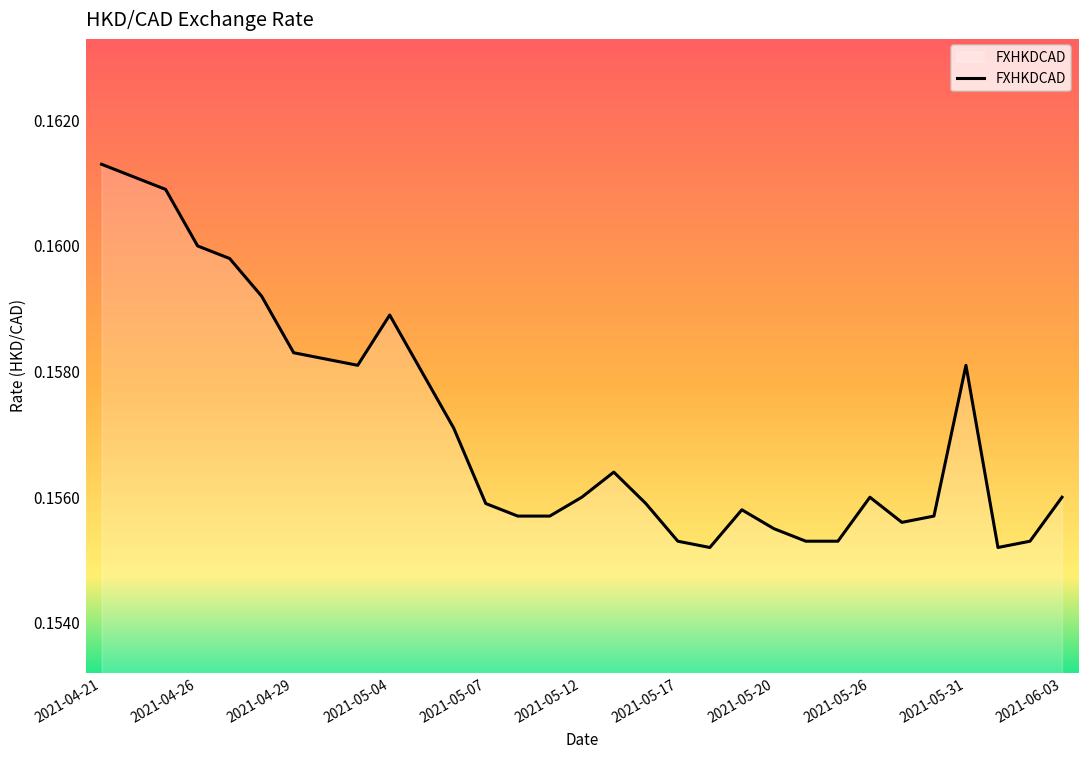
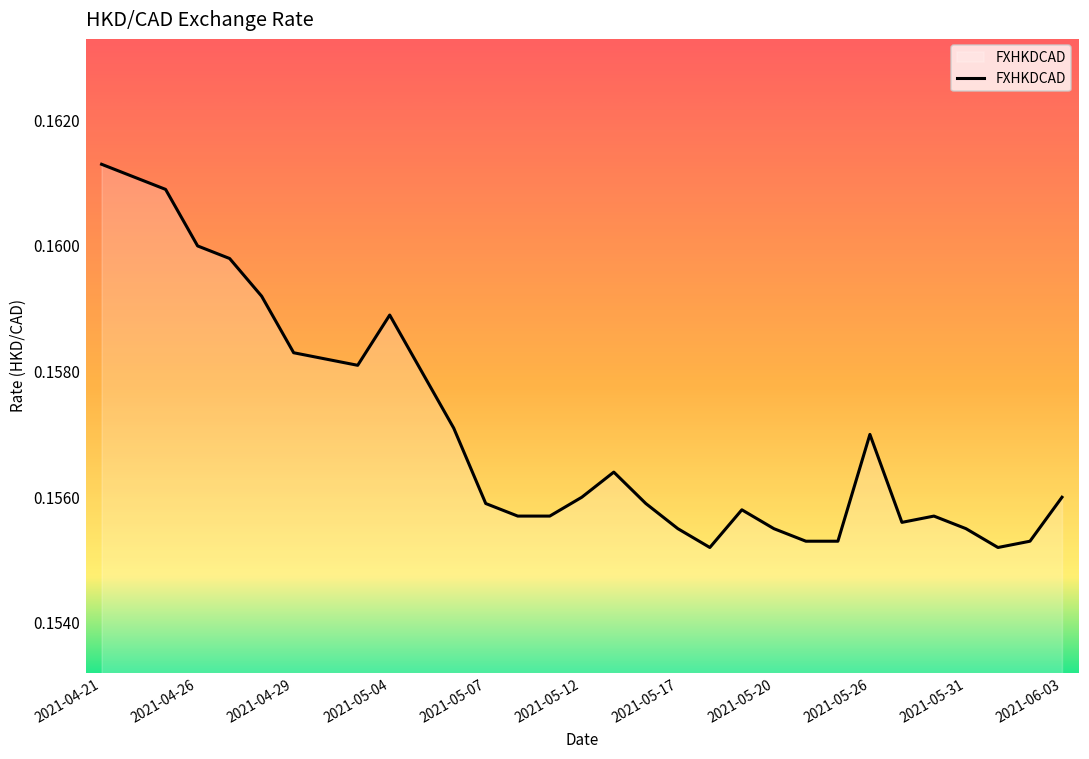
2021-05-17: 0.1553 -> 0.1555
2021-05-26: 0.156 -> 0.157
2021-05-31: 0.1581 -> 0.1555
